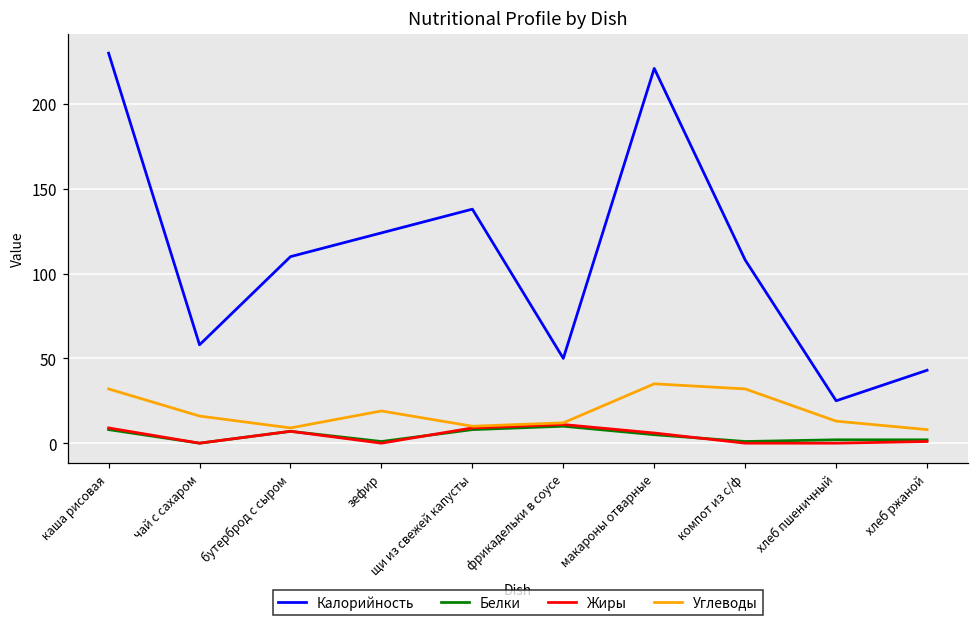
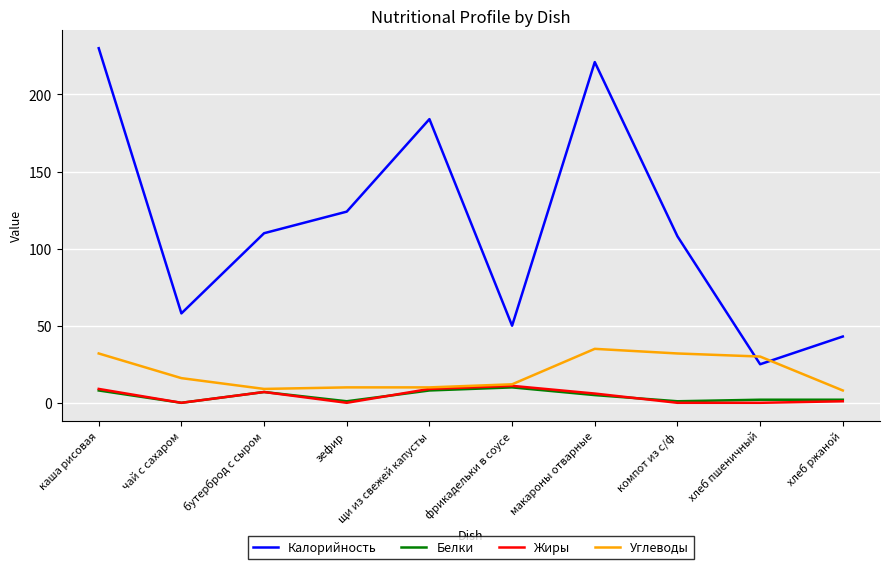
Углеводы, зефир: 19 -> 10
Калорийность, щи из свежей капусты: 138 -> 184
Углеводы, хлеб пшеничный: 13 -> 30
